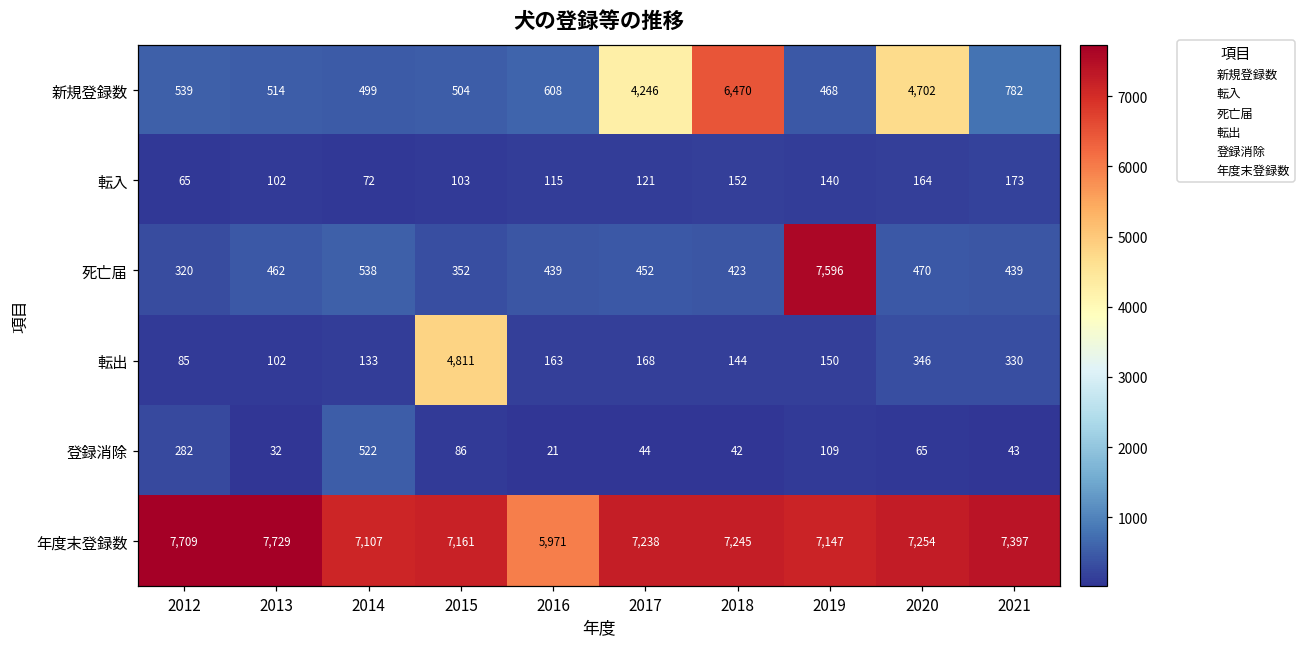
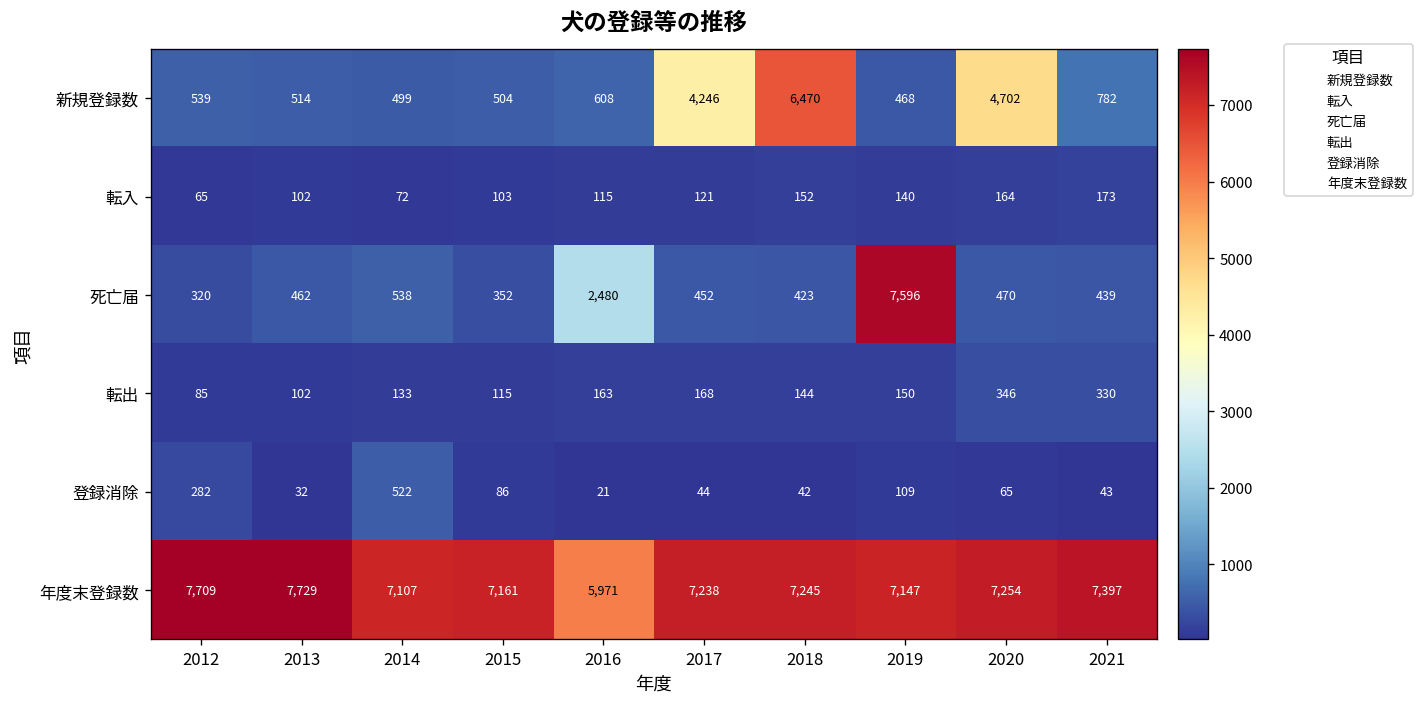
死亡届, 2016: 439 -> 2,480
転出, 2015: 4,811 -> 115
